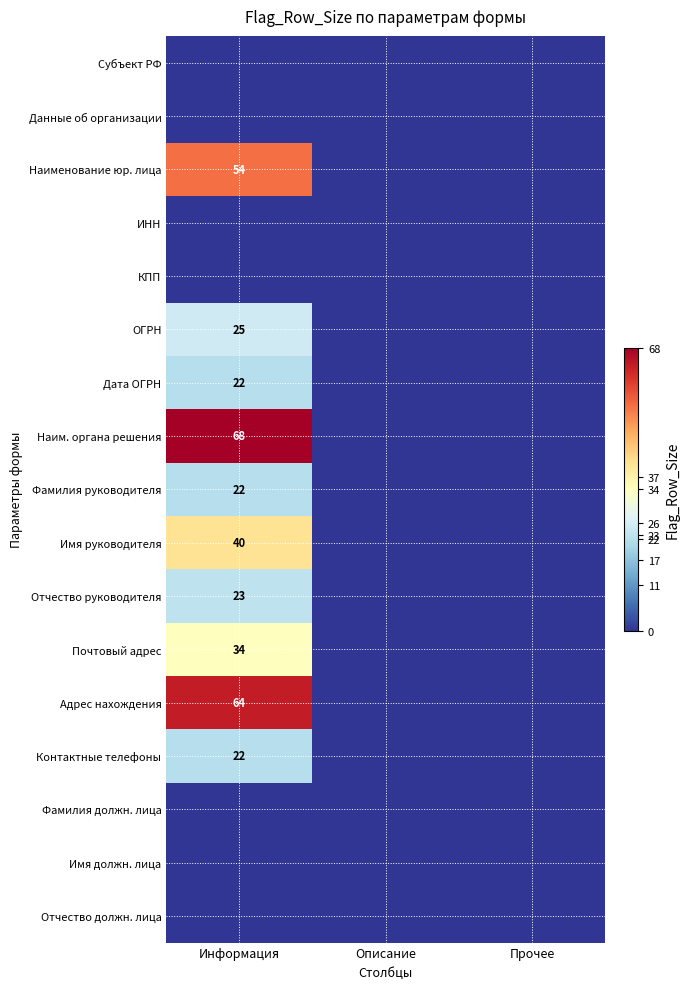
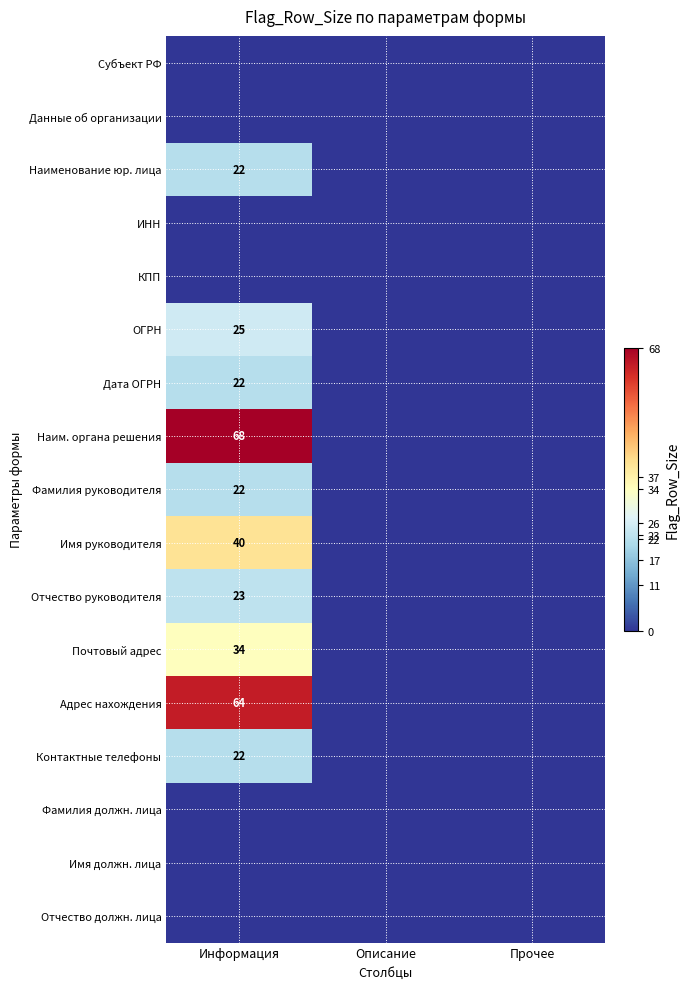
Наименование юр. лица, Информация: 54 -> 22
